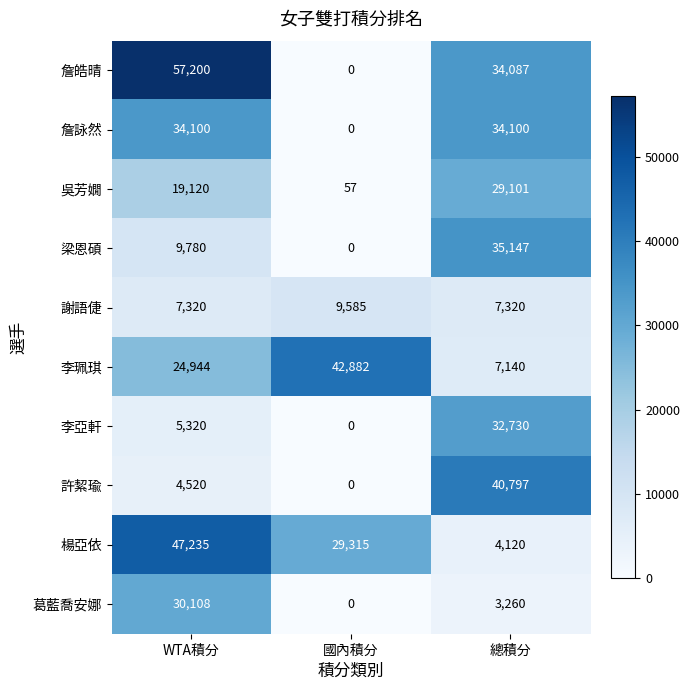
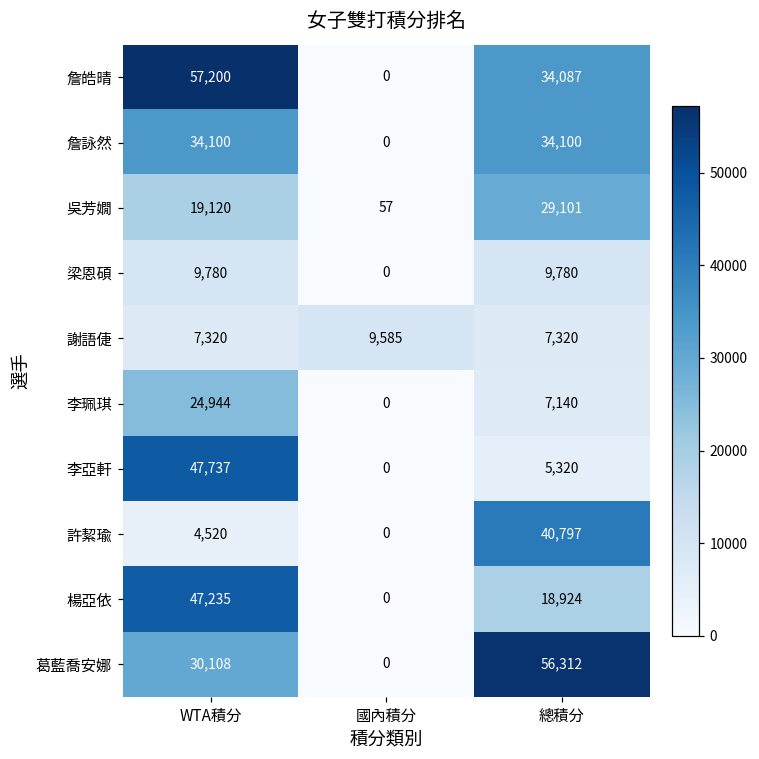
梁恩碩, 總積分: 35,147 -> 9,780
李珮琪, 國內積分: 42,882 -> 0
李亞軒, WTA積分: 5,320 -> 47,737
李亞軒, 總積分: 32,730 -> 5,320
楊亞依, 國內積分: 29,315 -> 0
楊亞依, 總積分: 4,120 -> 18,924
葛藍喬安娜, 總積分: 3,260 -> 56,312
